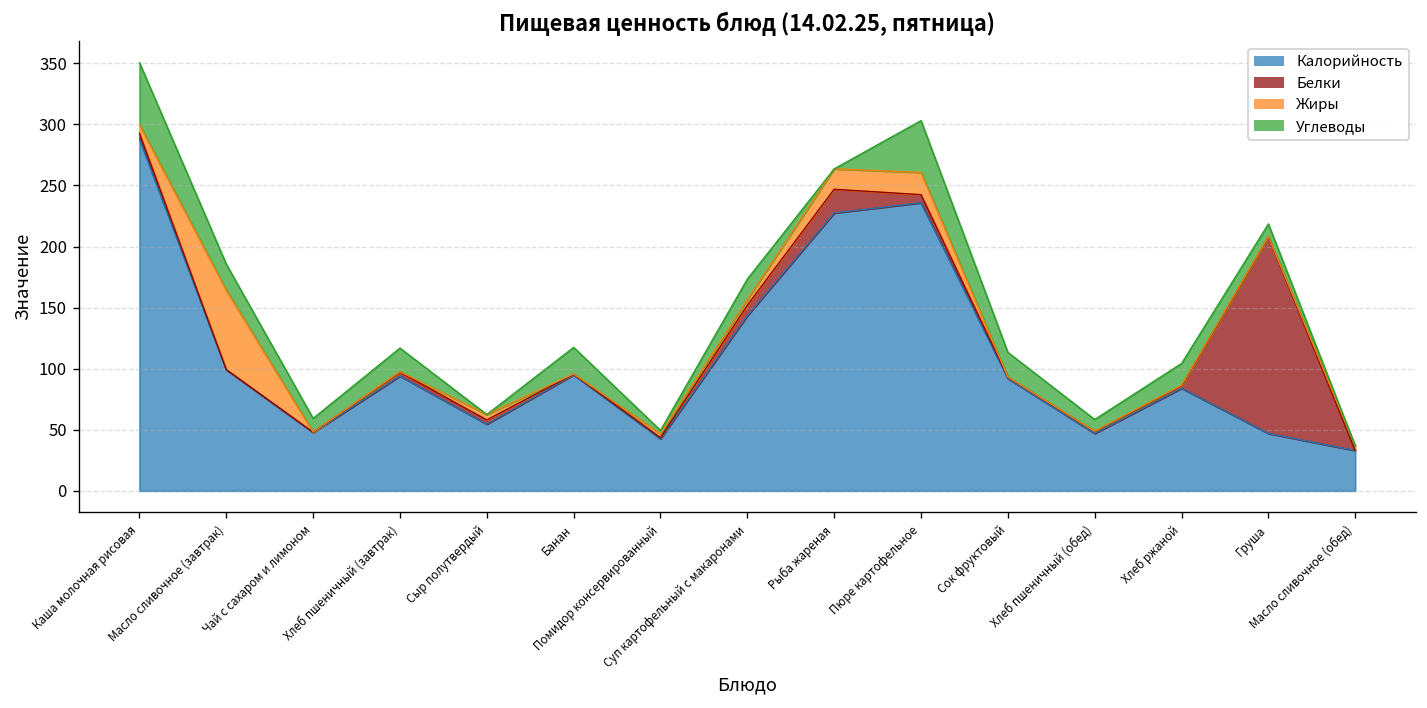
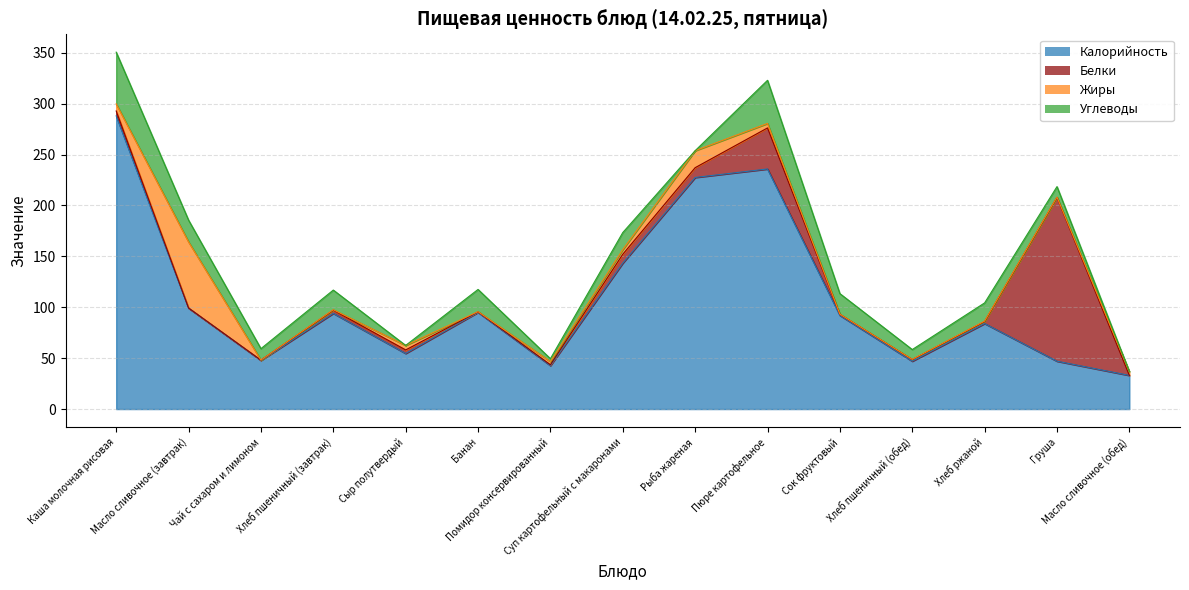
Белки, Рыба жареная: 19 -> 10
Белки, Пюре картофельное: 7 -> 40
Жиры, Пюре картофельное: 18 -> 4
